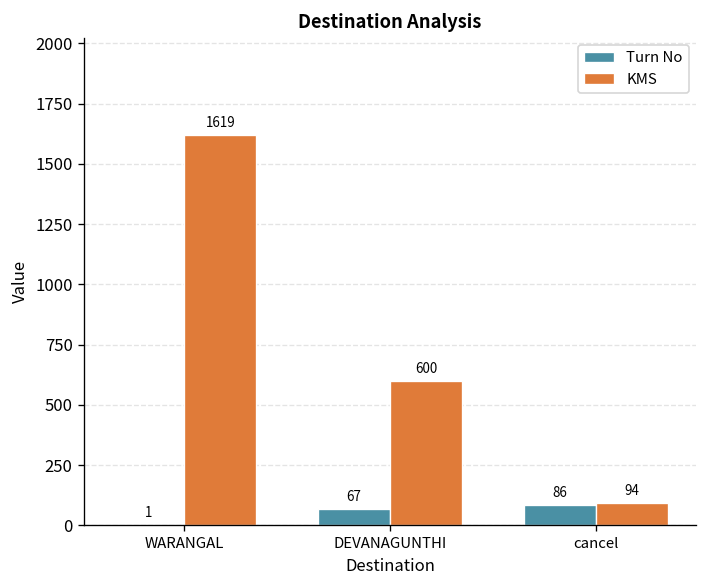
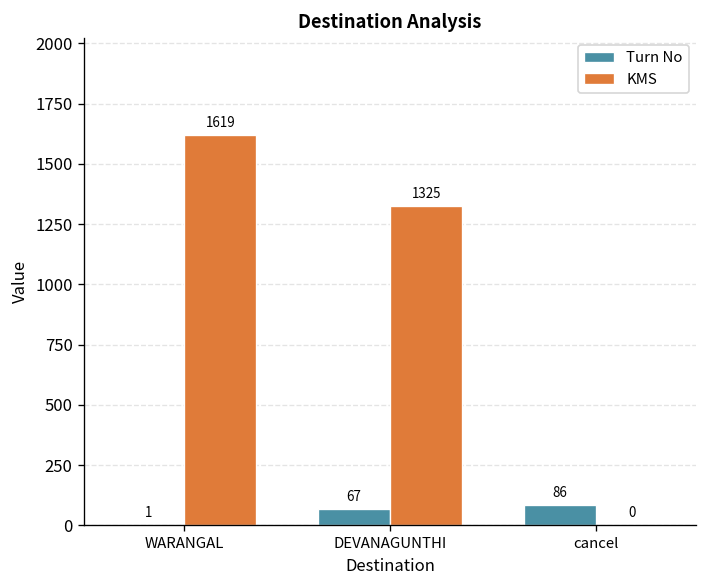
KMS, DEVANAGUNTHI: 600 -> 1325
KMS, cancel: 94 -> 0
